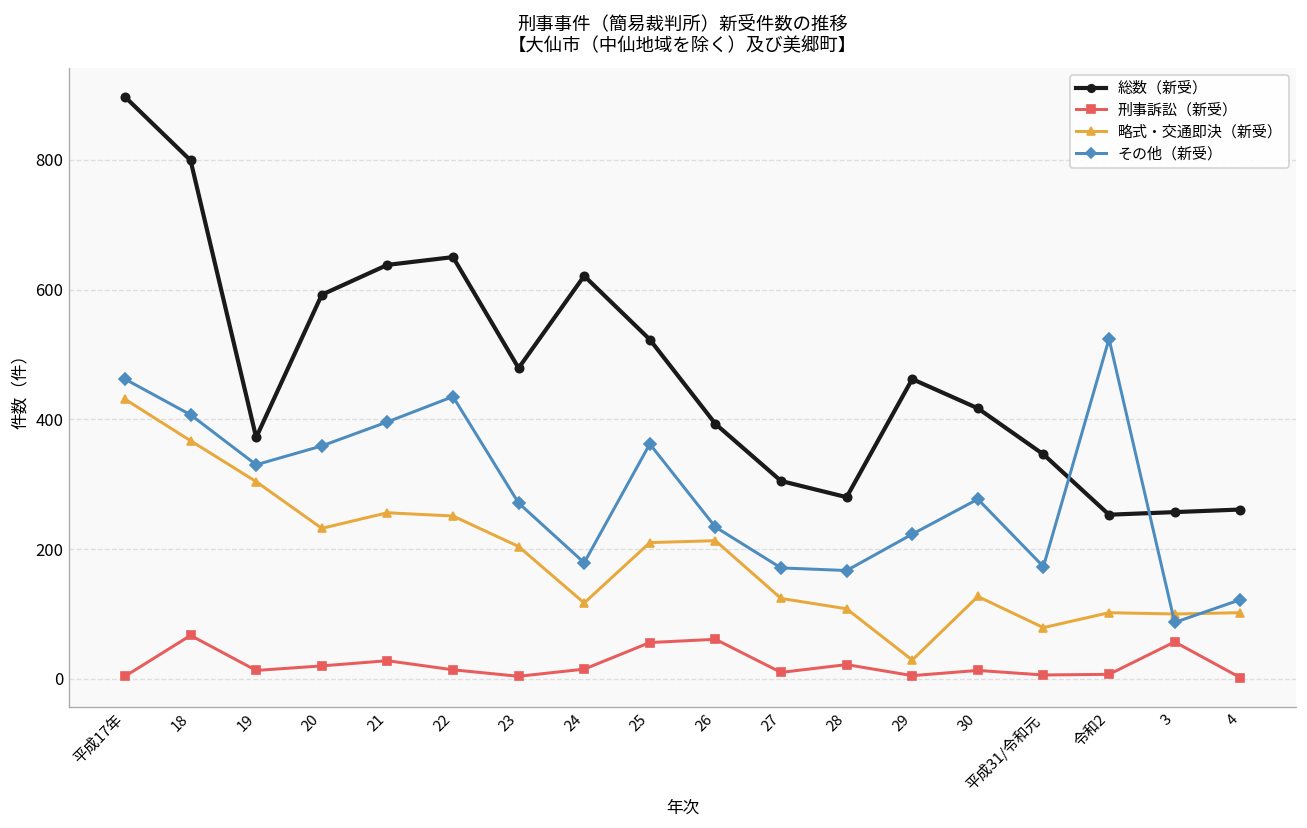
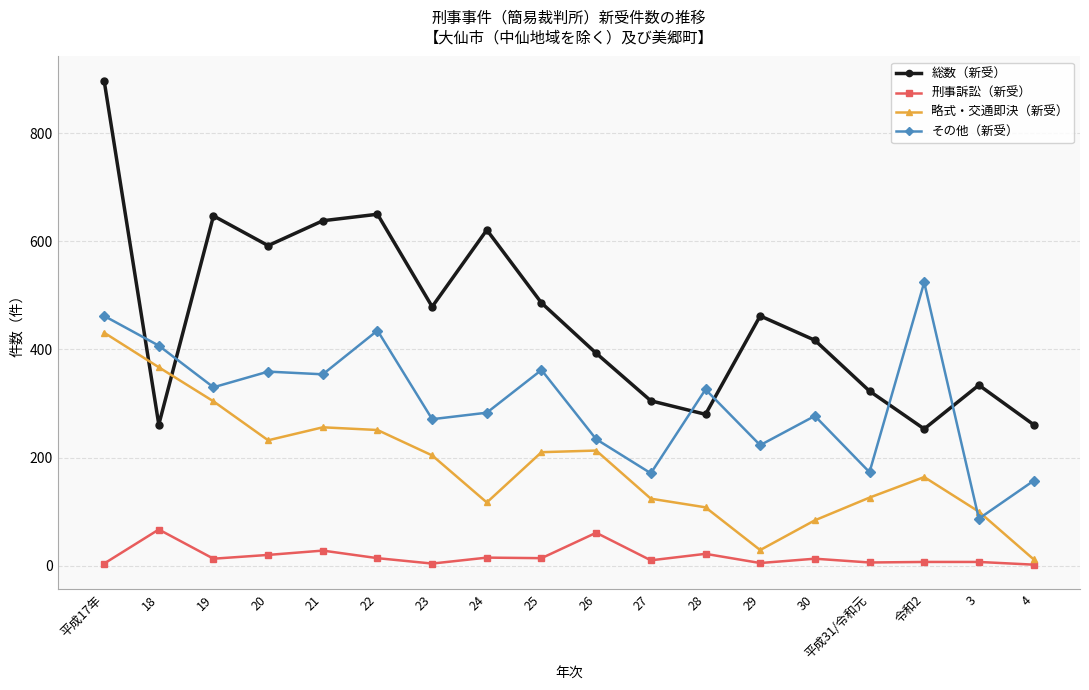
総数（新受）, 18: 800 -> 260
総数（新受）, 19: 370 -> 650
その他（新受）, 21: 400 -> 350
その他（新受）, 24: 180 -> 280
総数（新受）, 25: 520 -> 490
刑事訴訟（新受）, 25: 60 -> 10
その他（新受）, 28: 170 -> 330
略式・交通即決（新受）, 30: 130 -> 80
総数（新受）, 平成31/令和元: 350 -> 320
略式・交通即決（新受）, 平成31/令和元: 80 -> 130
略式・交通即決（新受）, 令和2: 100 -> 160
総数（新受）, 3: 260 -> 330
刑事訴訟（新受）, 3: 60 -> 10
略式・交通即決（新受）, 4: 100 -> 10
その他（新受）, 4: 120 -> 160
